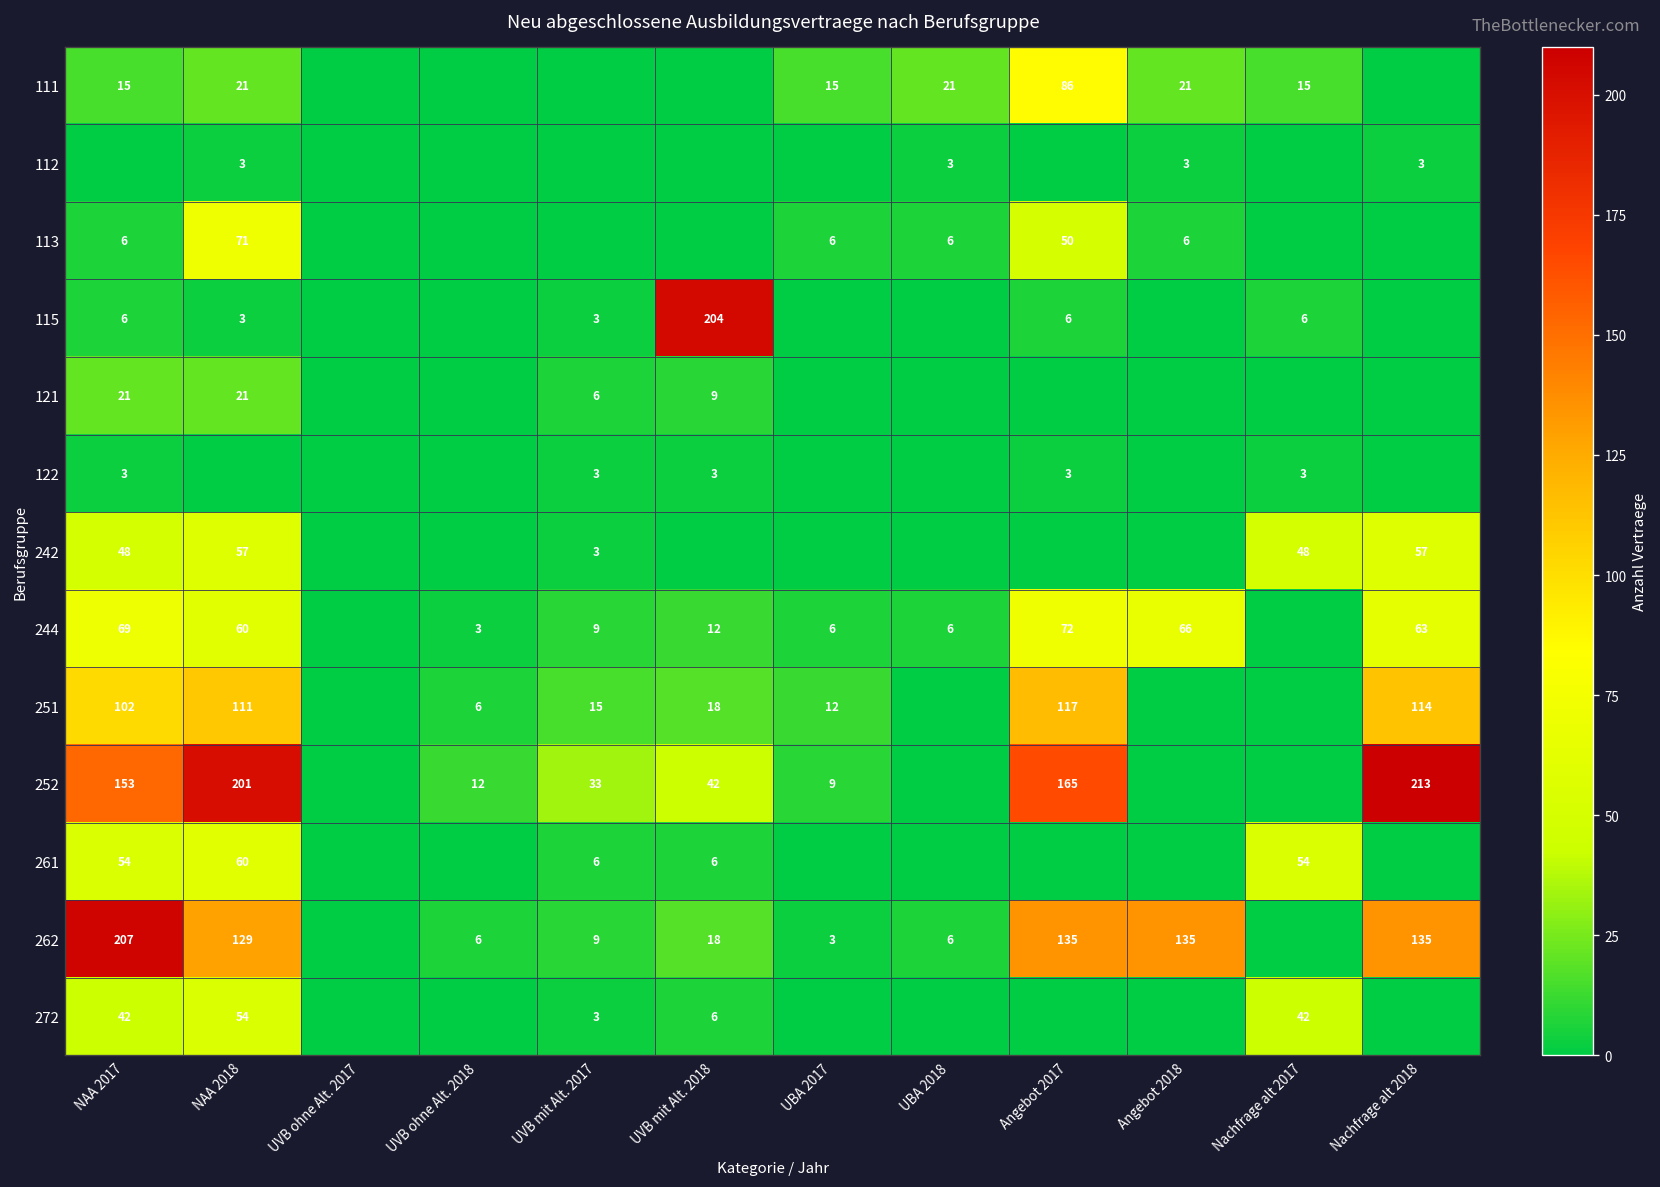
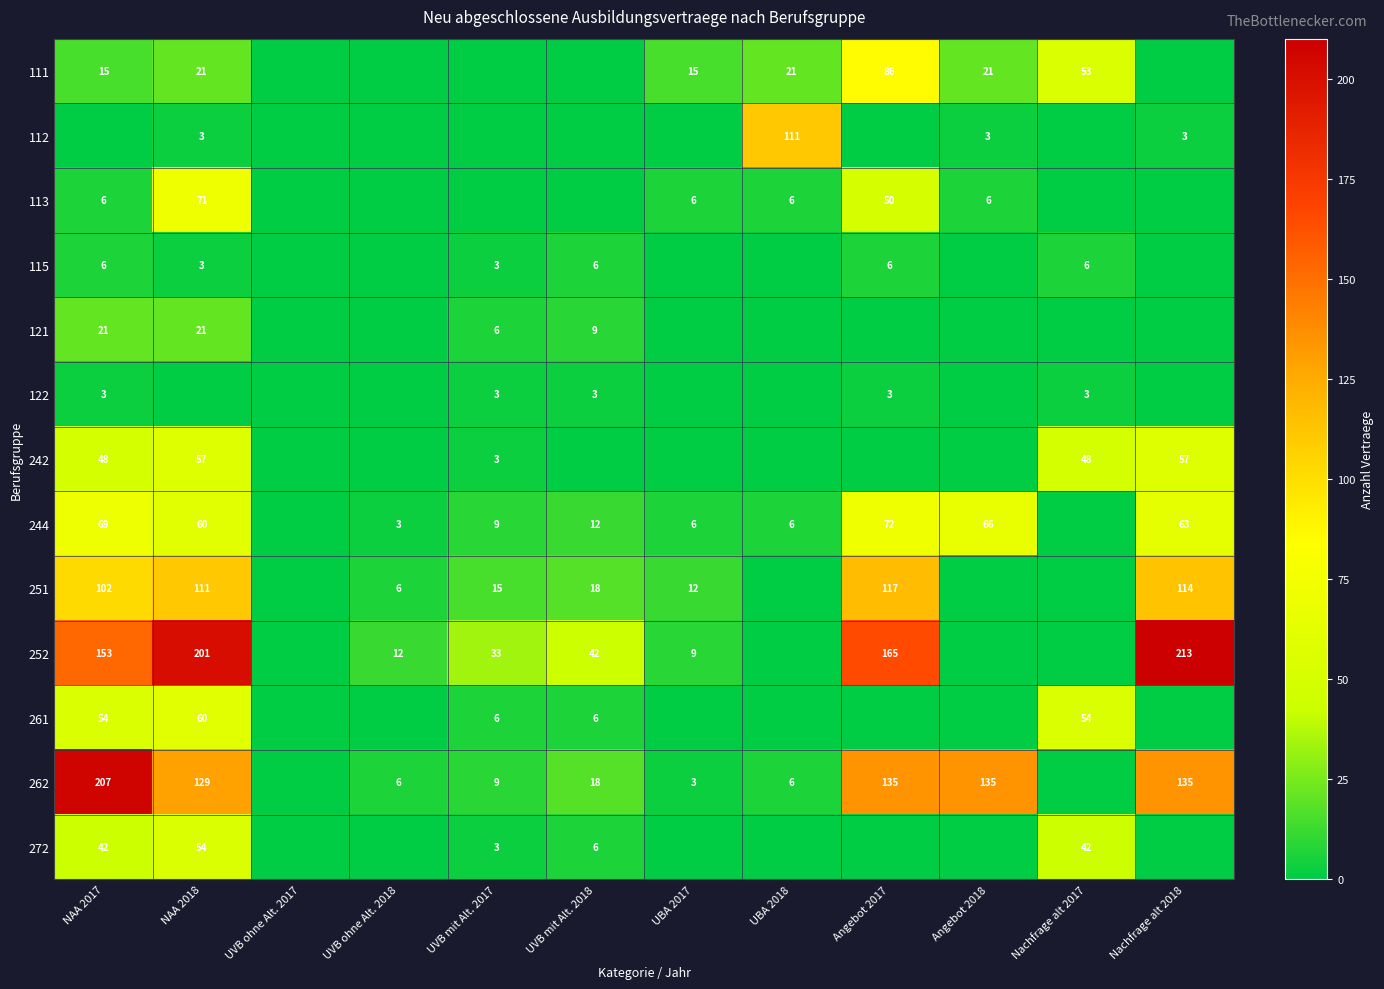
111, Nachfrage alt 2017: 15 -> 53
112, UBA 2018: 3 -> 111
115, UVB mit Alt. 2018: 204 -> 6
